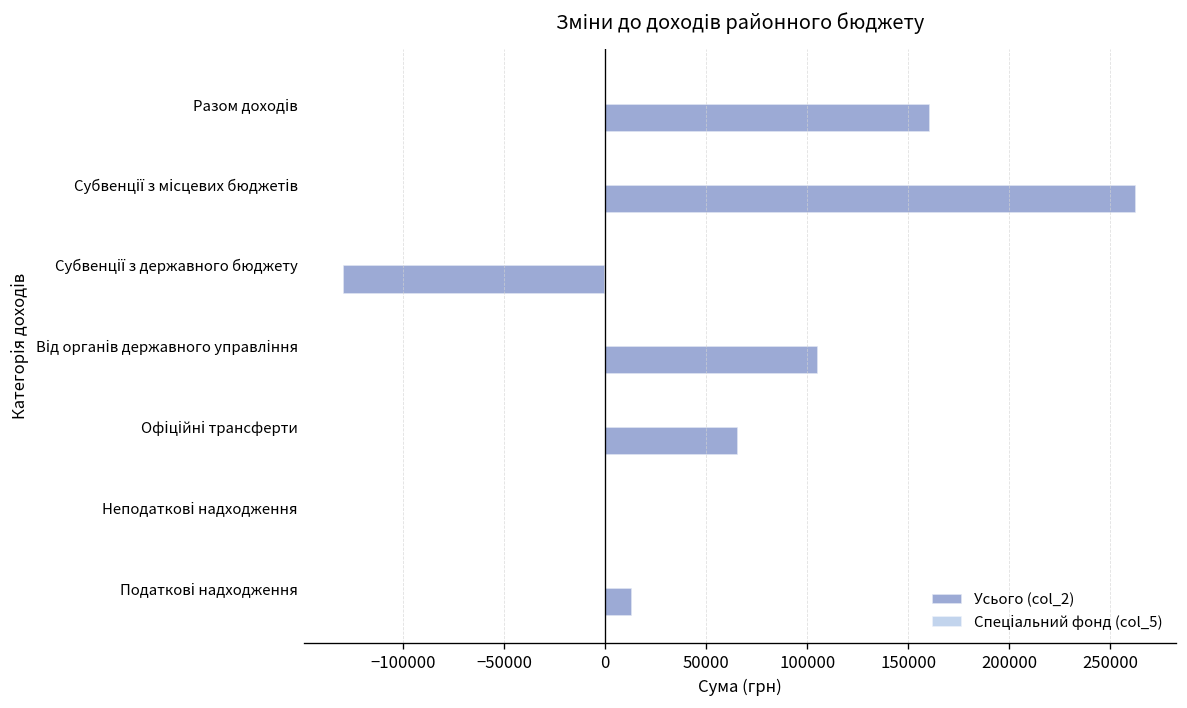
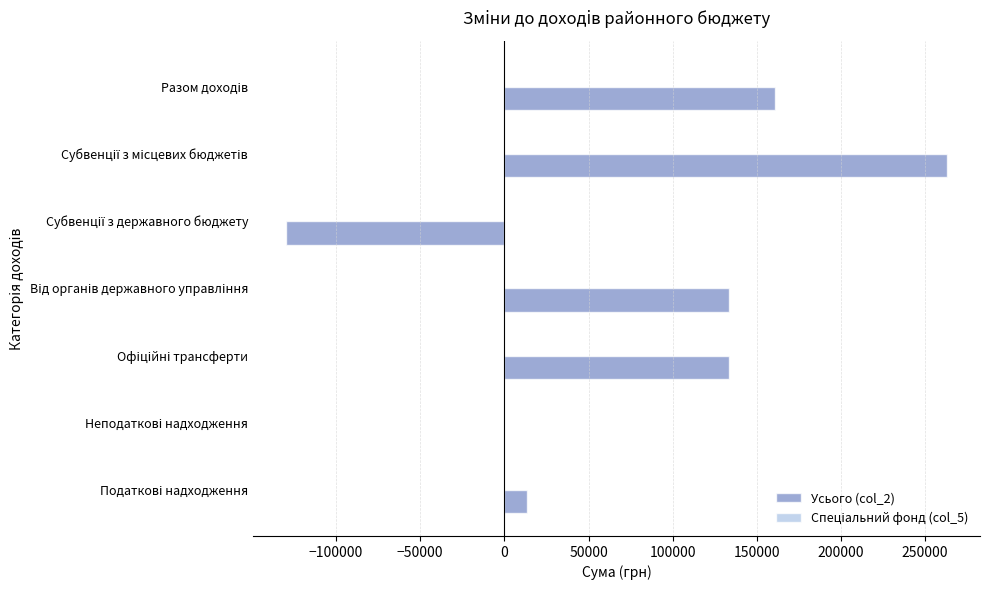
Усього (col_2), Від органів державного управління: 105000 -> 133000
Усього (col_2), Офіційні трансферти: 66000 -> 133000
